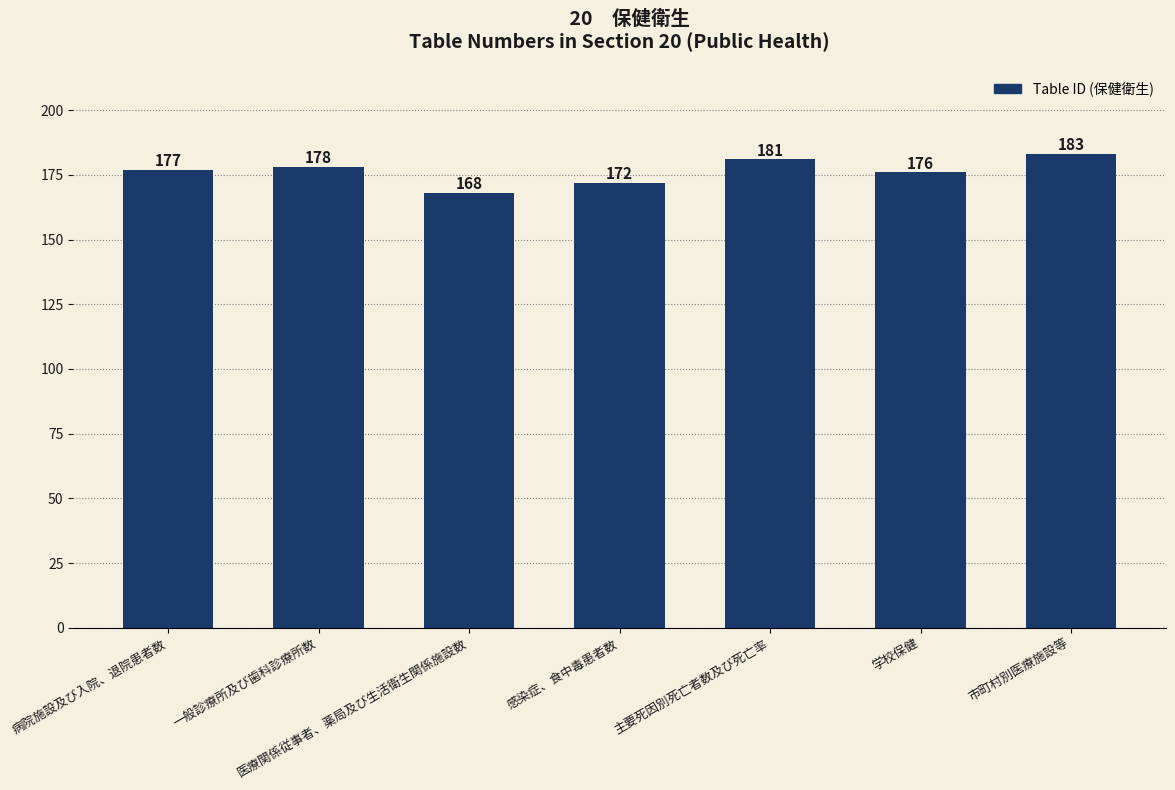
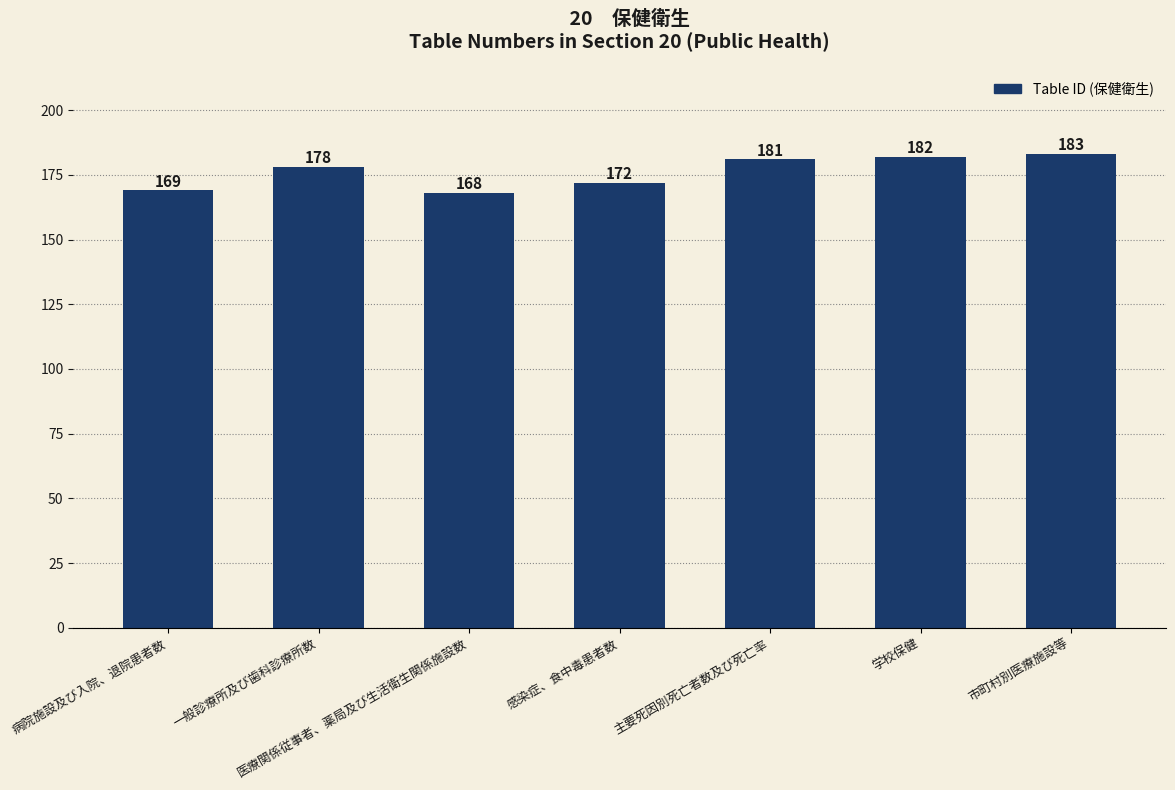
病院施設及び入院、退院患者数: 177 -> 169
学校保健: 176 -> 182
